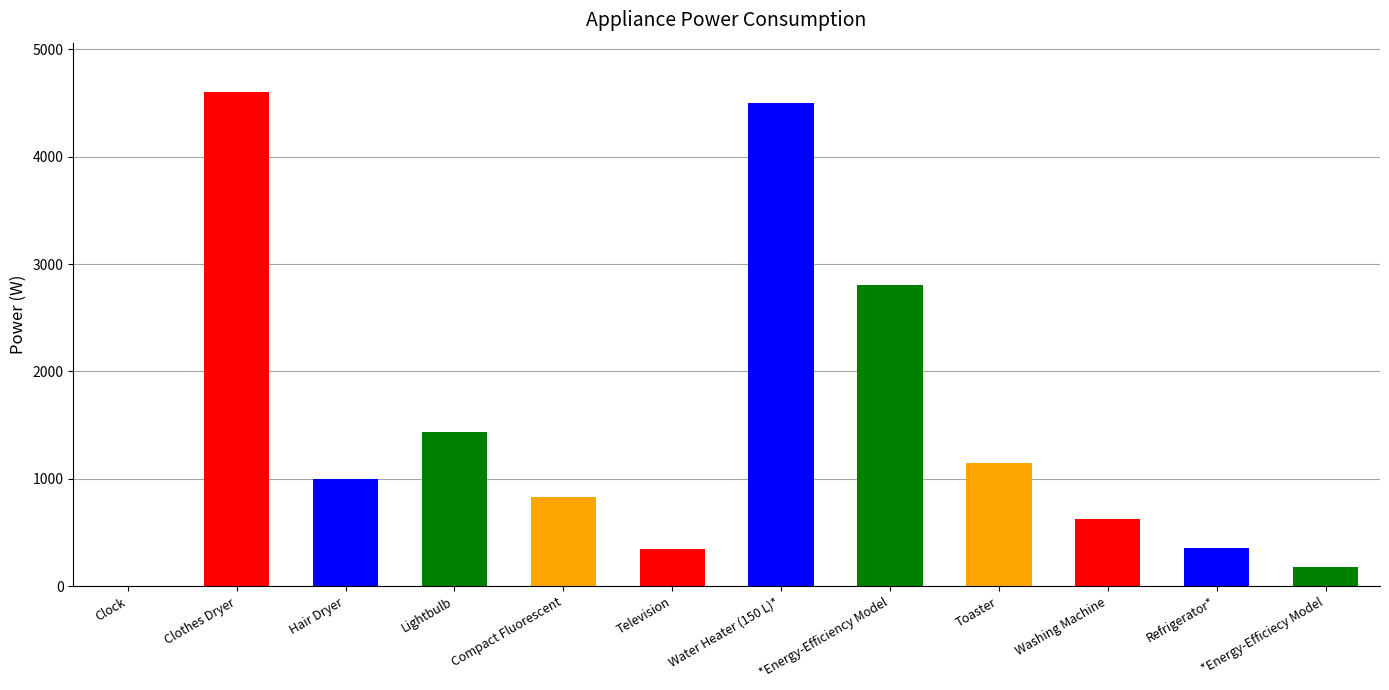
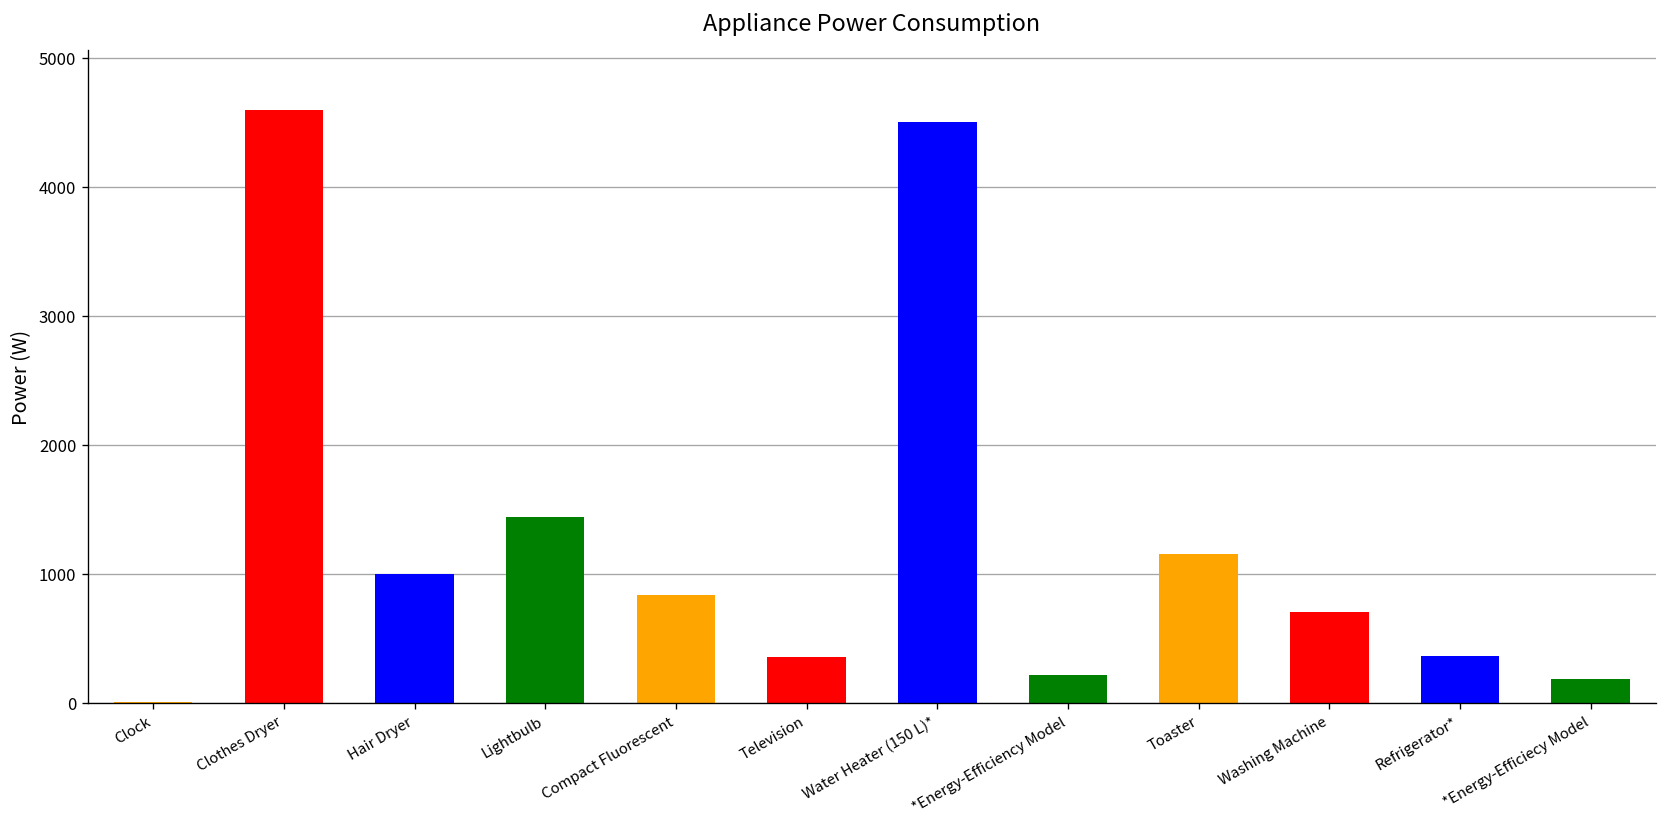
*Energy-Efficiency Model: 2800 -> 220
Washing Machine: 630 -> 700
